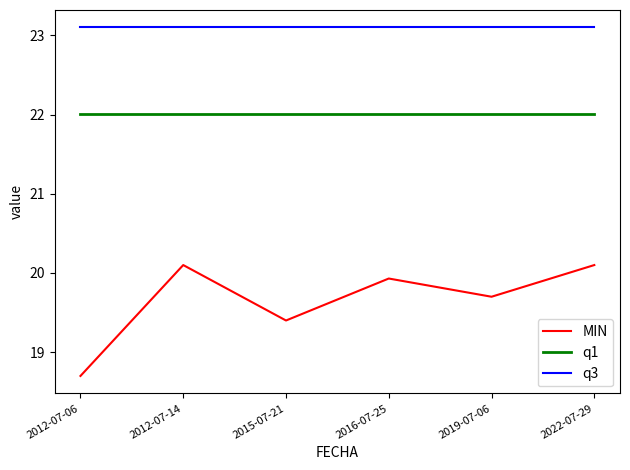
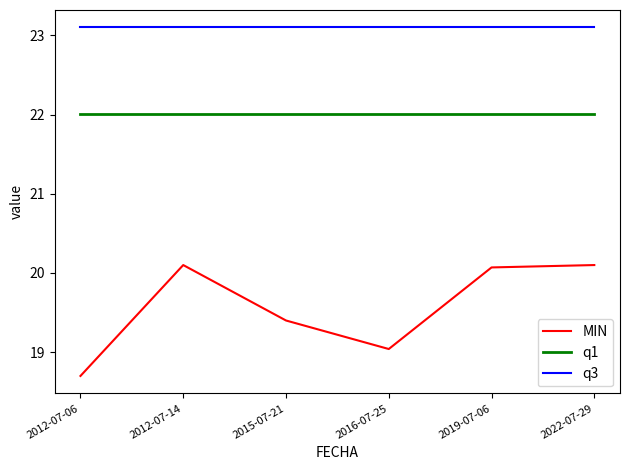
MIN, 2016-07-25: 19.9 -> 19.0
MIN, 2019-07-06: 19.7 -> 20.1
